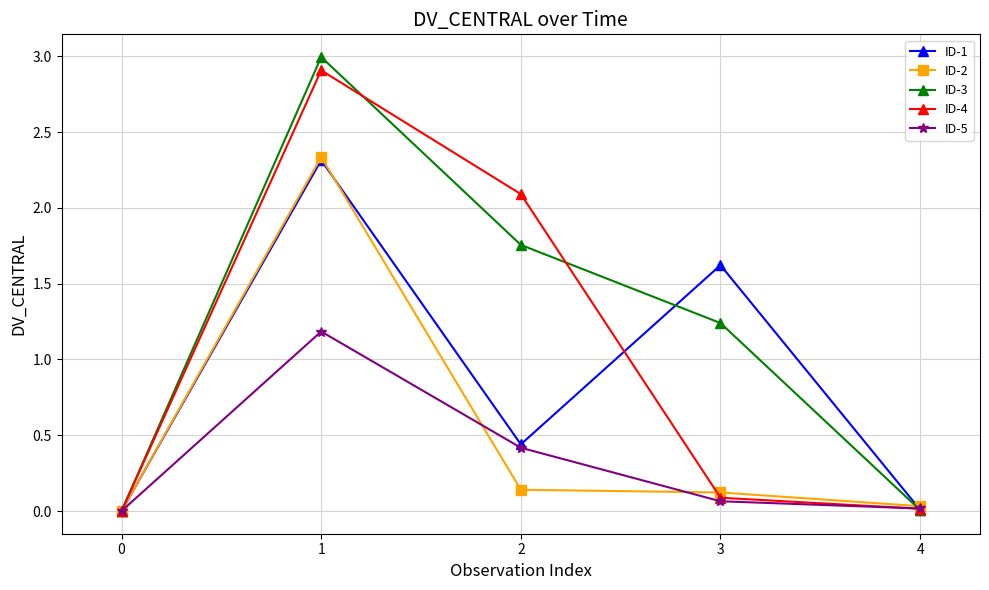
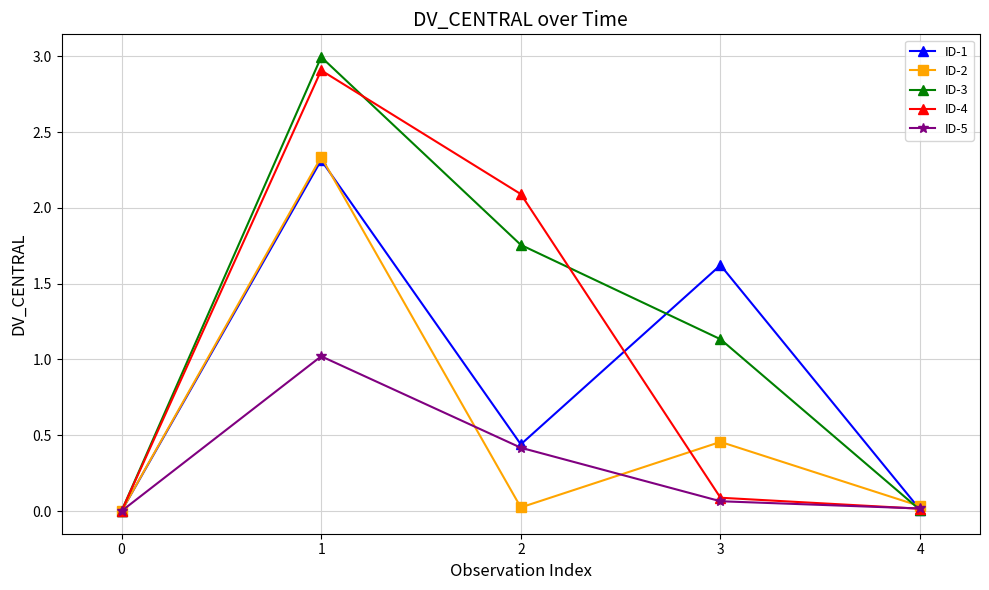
ID-5, 1: 1.18 -> 1.02
ID-2, 2: 0.14 -> 0.02
ID-2, 3: 0.12 -> 0.46
ID-3, 3: 1.24 -> 1.13
